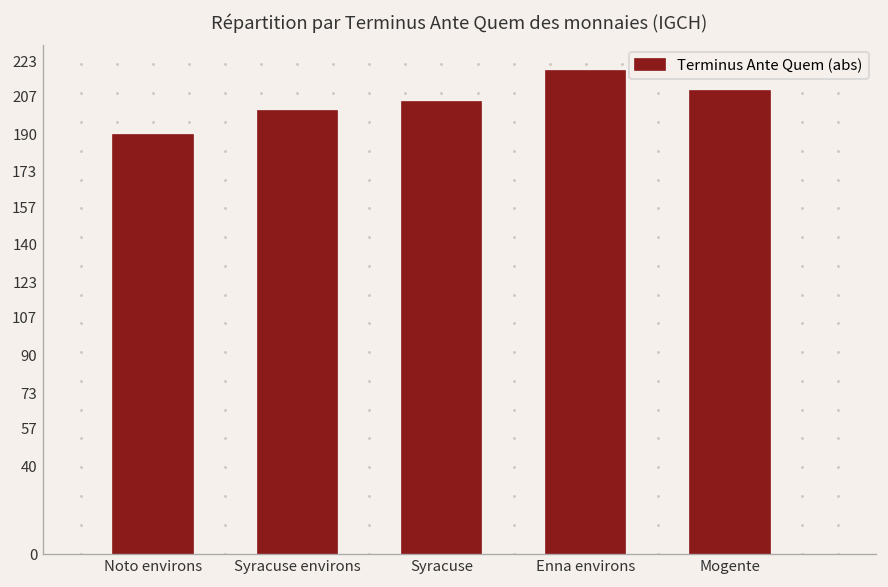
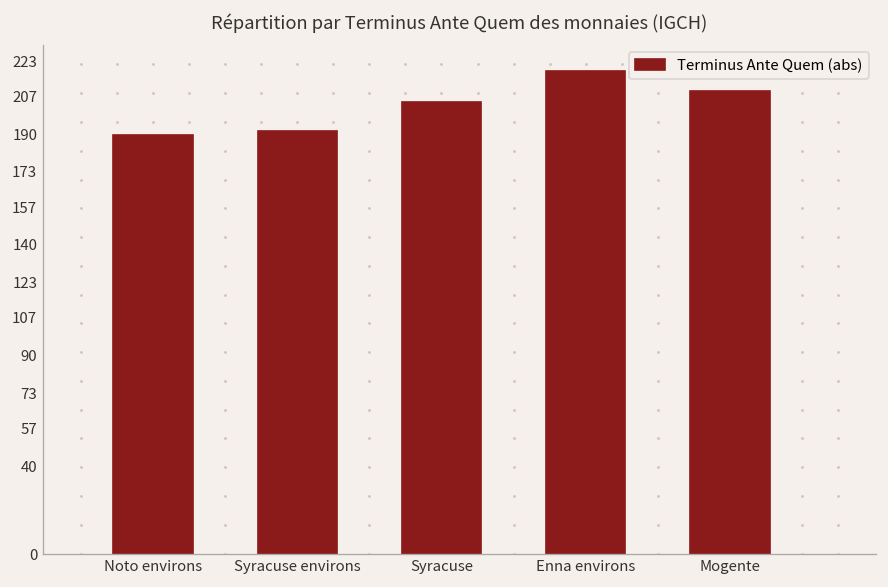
Terminus Ante Quem (abs), Syracuse environs: 200 -> 191
